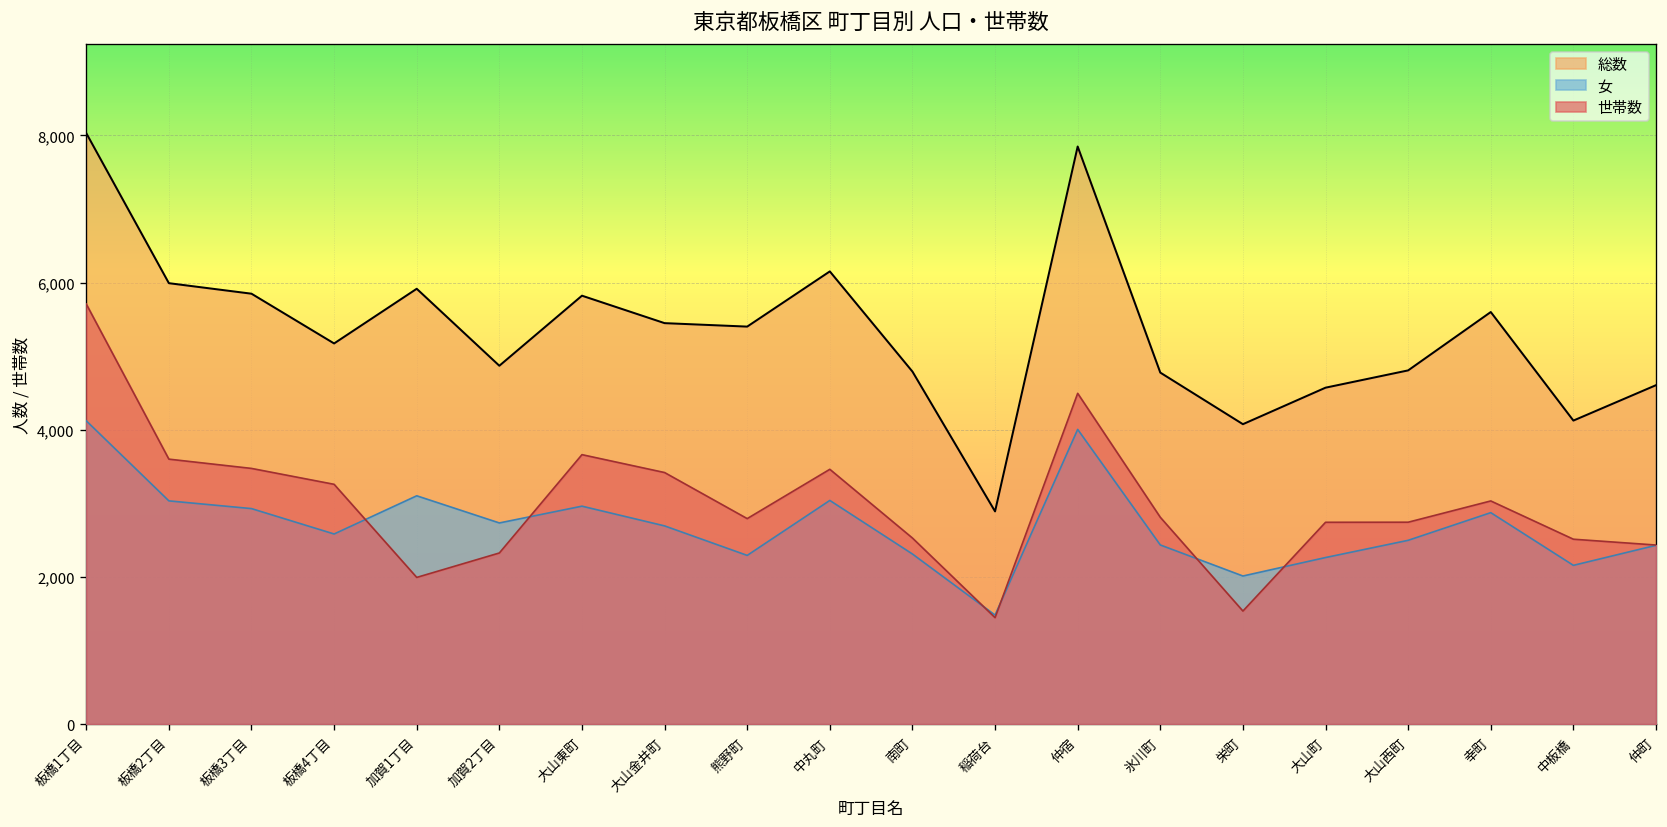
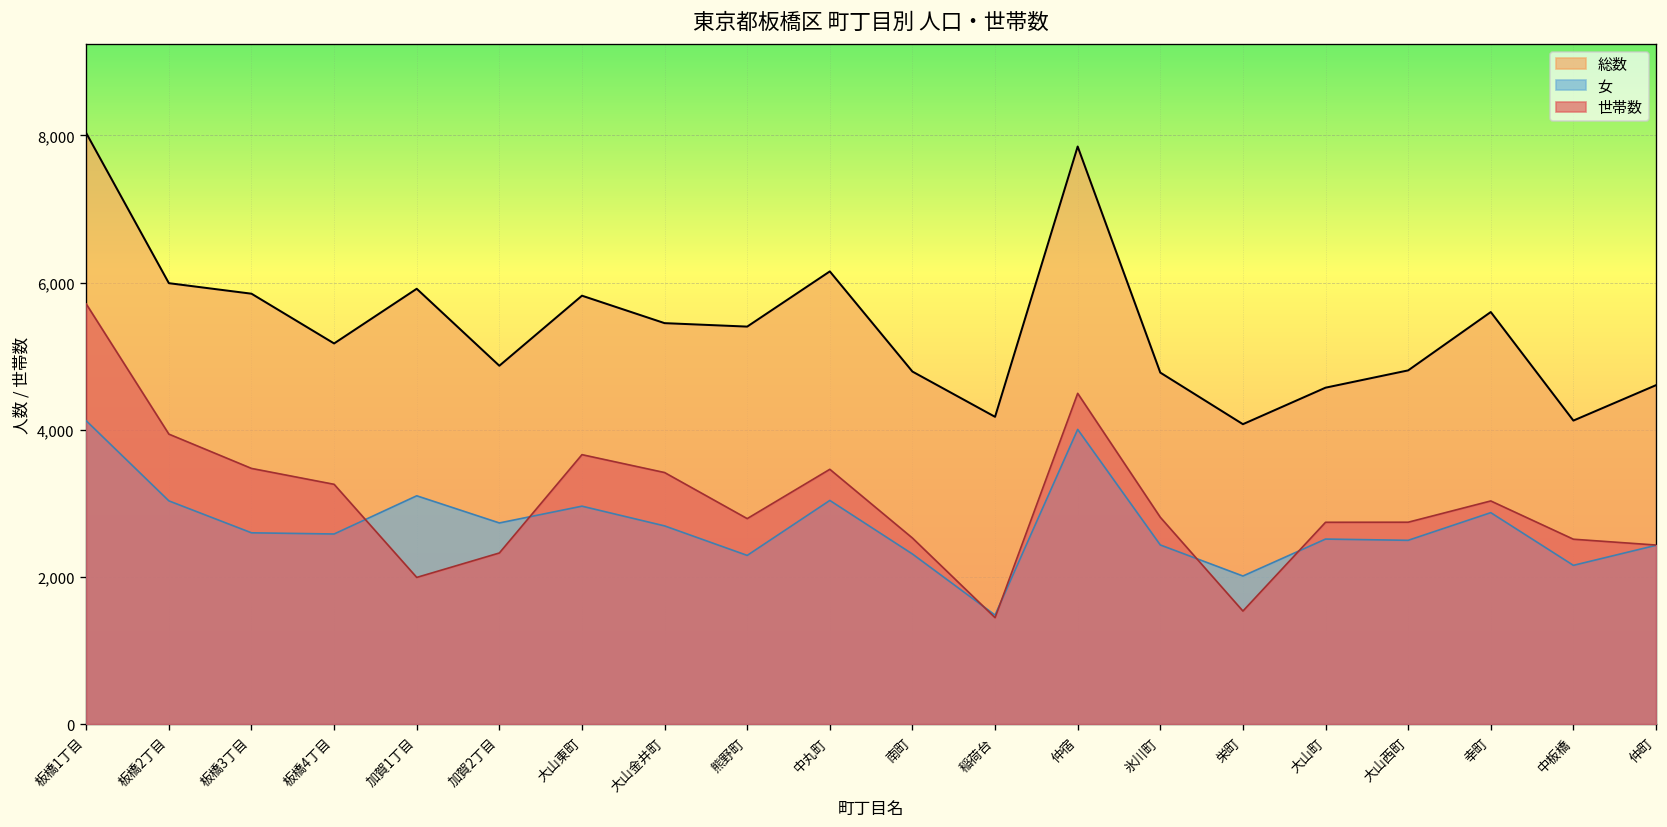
世帯数, 板橋2丁目: 3,600 -> 3,900
女, 板橋3丁目: 2,900 -> 2,600
総数, 稲荷台: 2,900 -> 4,200
女, 大山町: 2,300 -> 2,500
